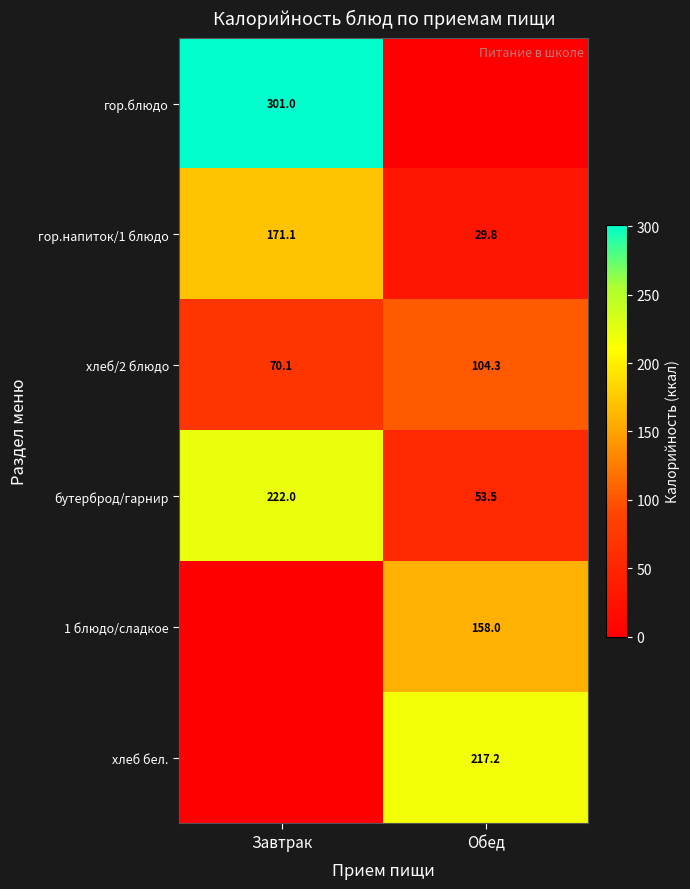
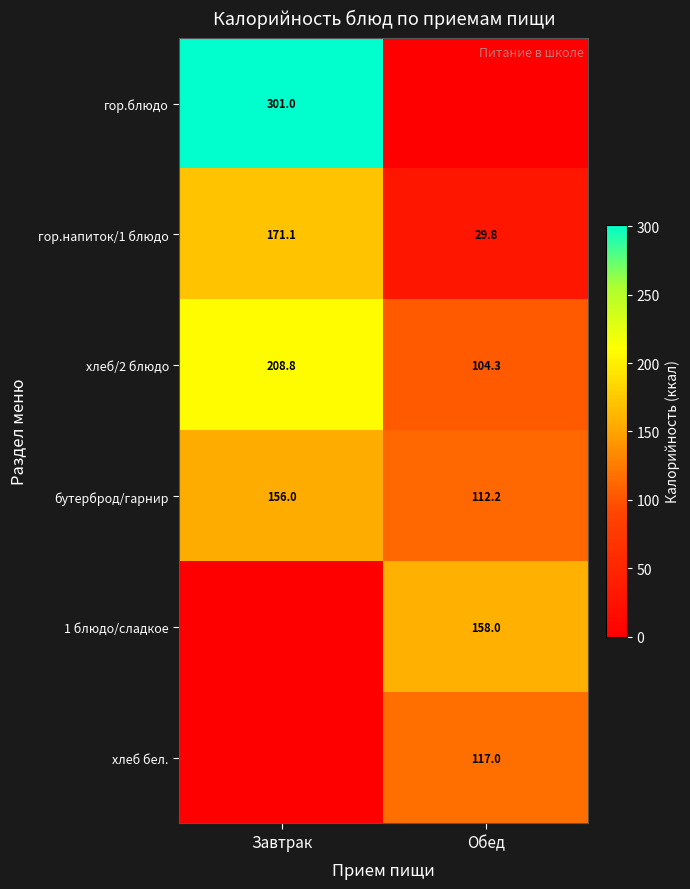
хлеб/2 блюдо, Завтрак: 70.1 -> 208.8
бутерброд/гарнир, Завтрак: 222.0 -> 156.0
бутерброд/гарнир, Обед: 53.5 -> 112.2
хлеб бел., Обед: 217.2 -> 117.0
